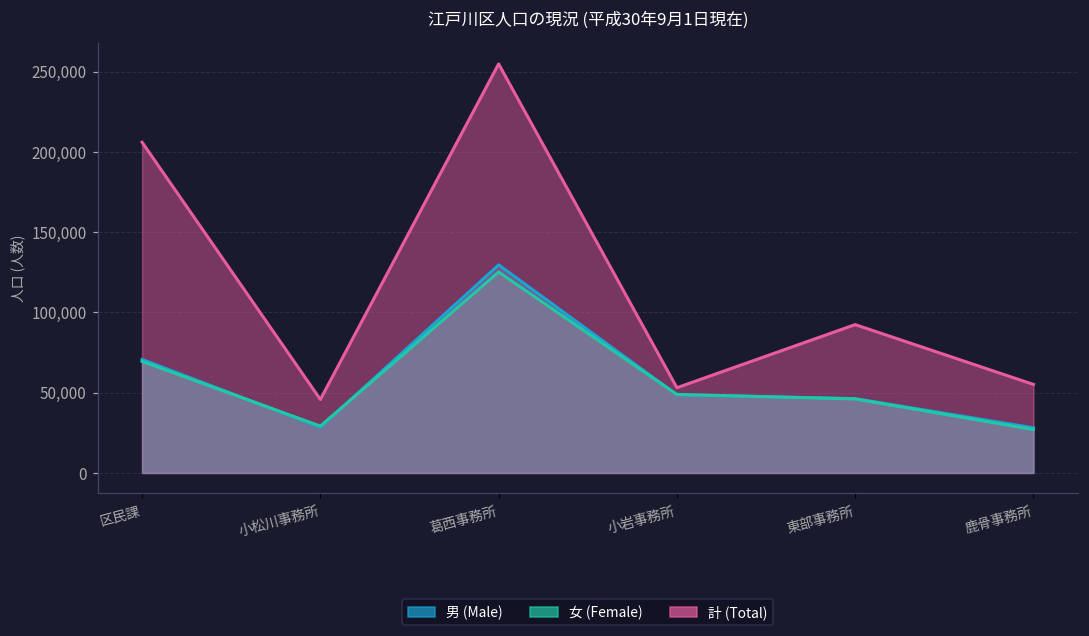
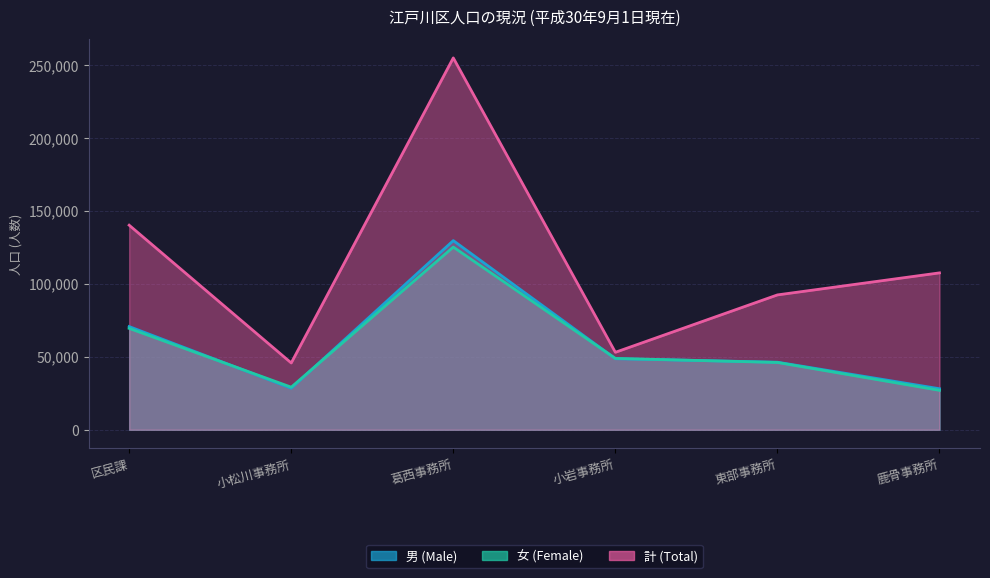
計 (Total), 区民課: 206,000 -> 140,000
計 (Total), 鹿骨事務所: 55,000 -> 108,000
